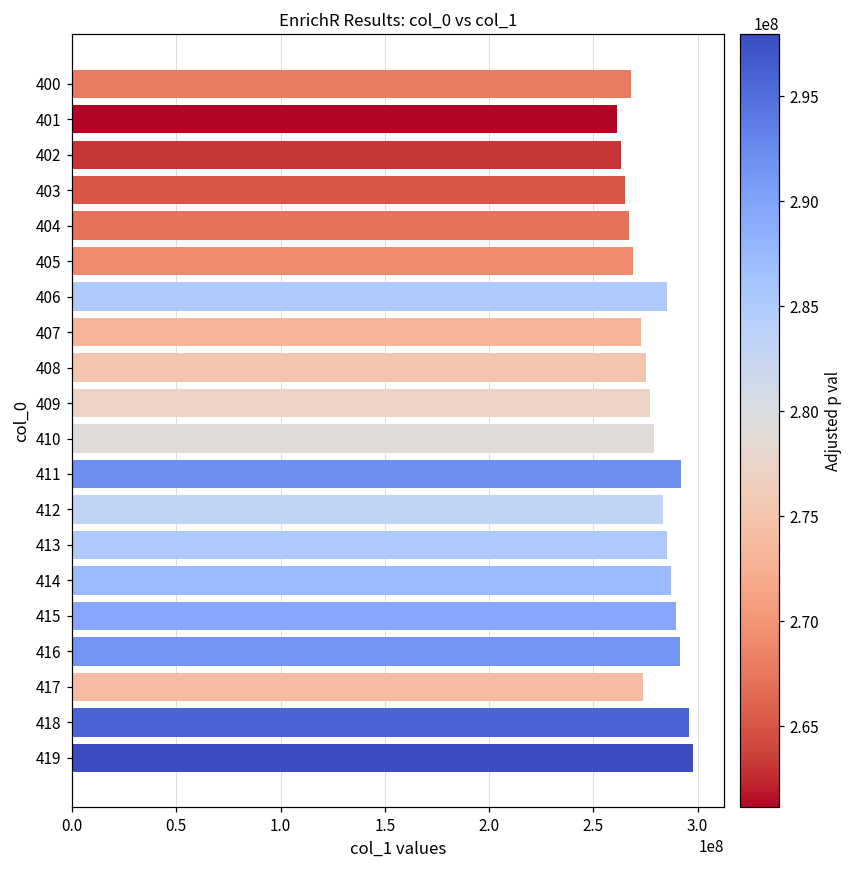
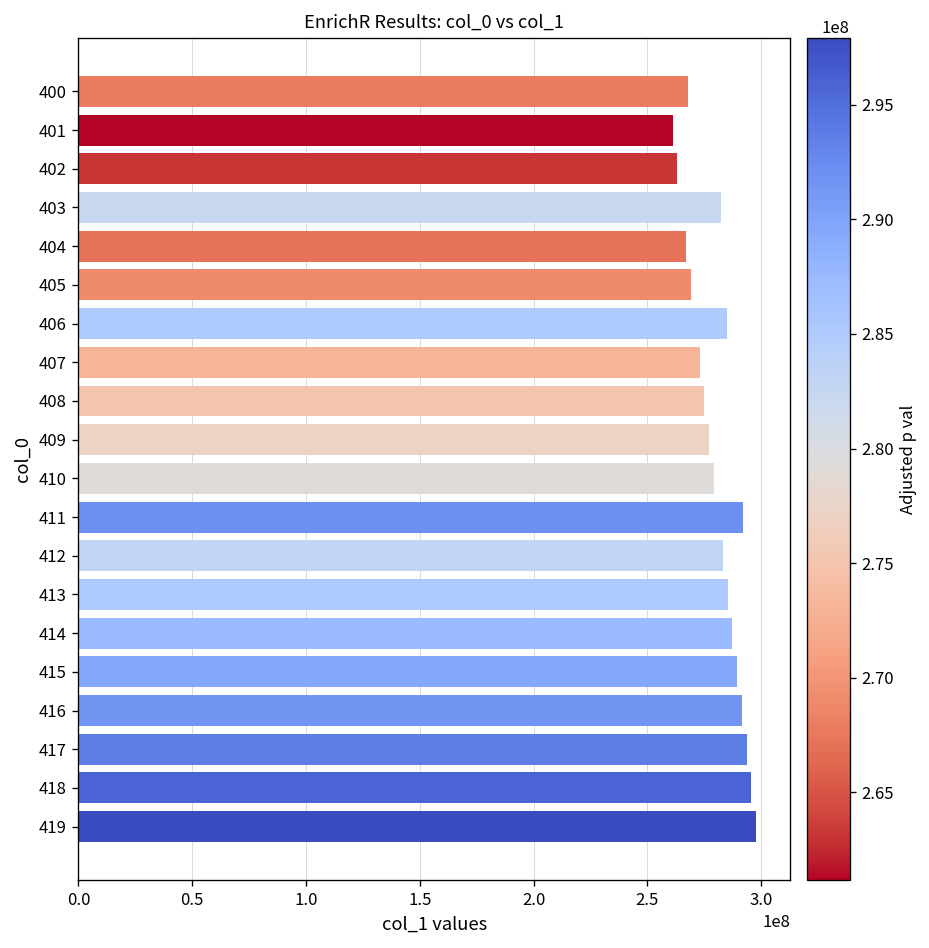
403: 265000000 -> 282000000
417: 274000000 -> 294000000
